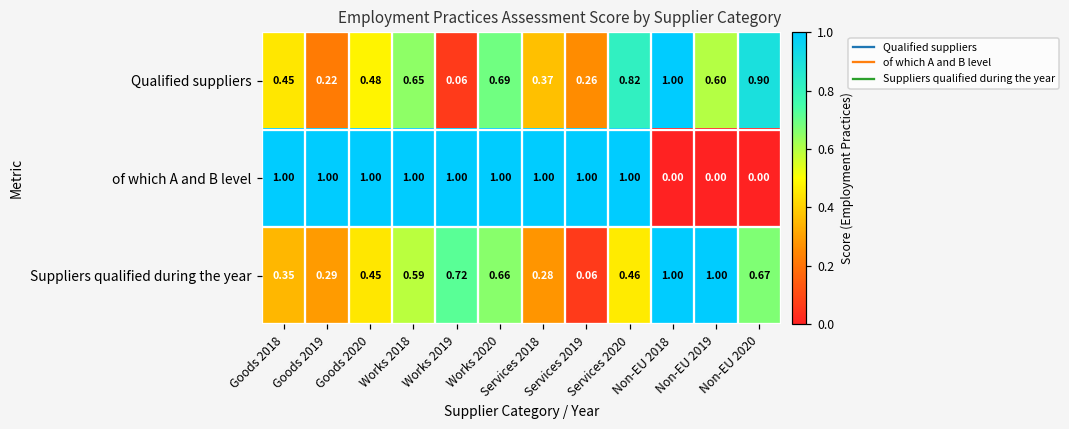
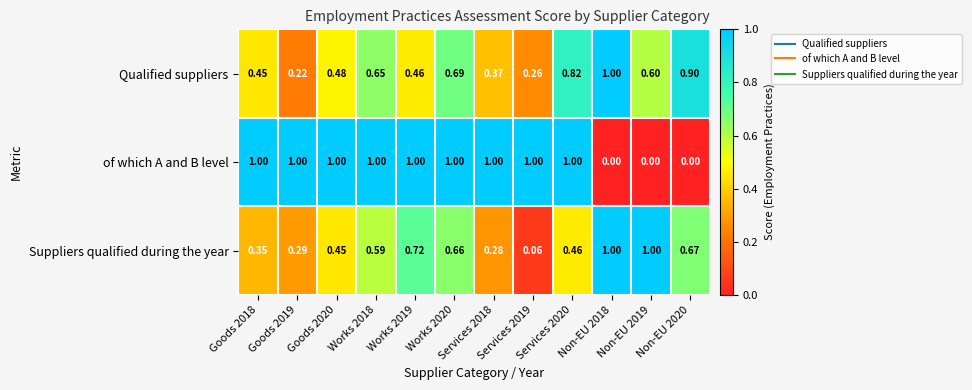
Qualified suppliers, Works 2019: 0.06 -> 0.46
